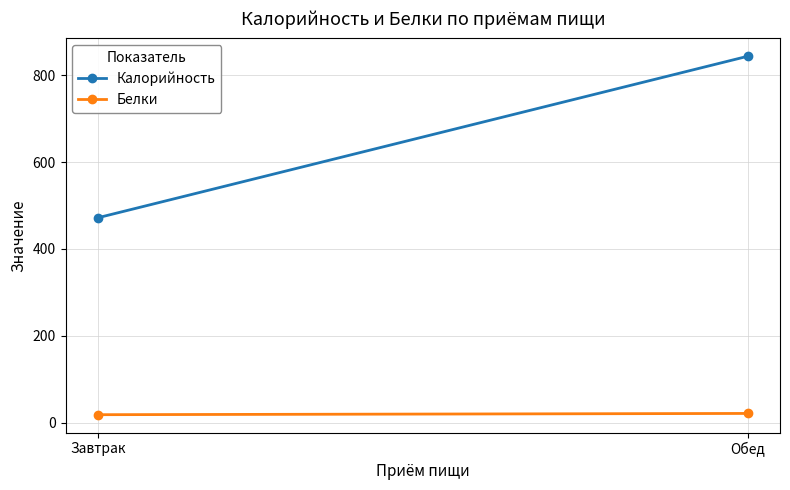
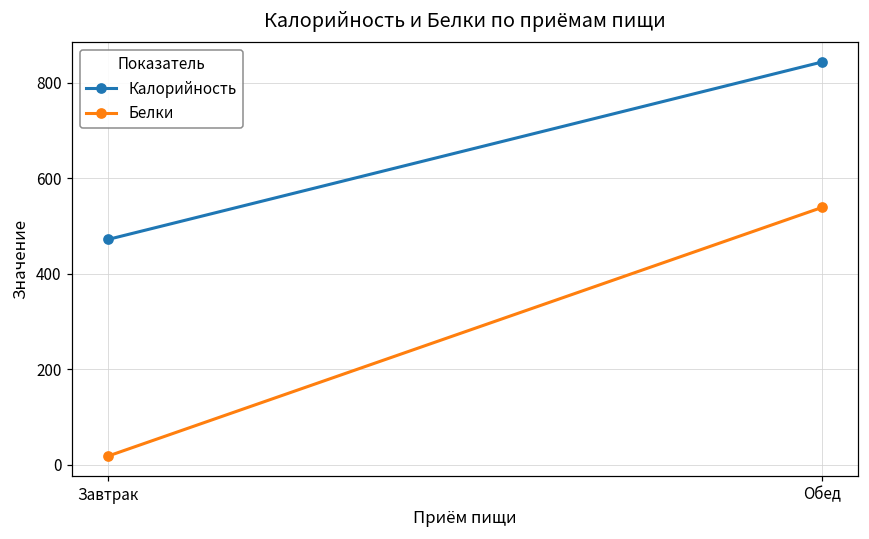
Белки, Обед: 20 -> 540
